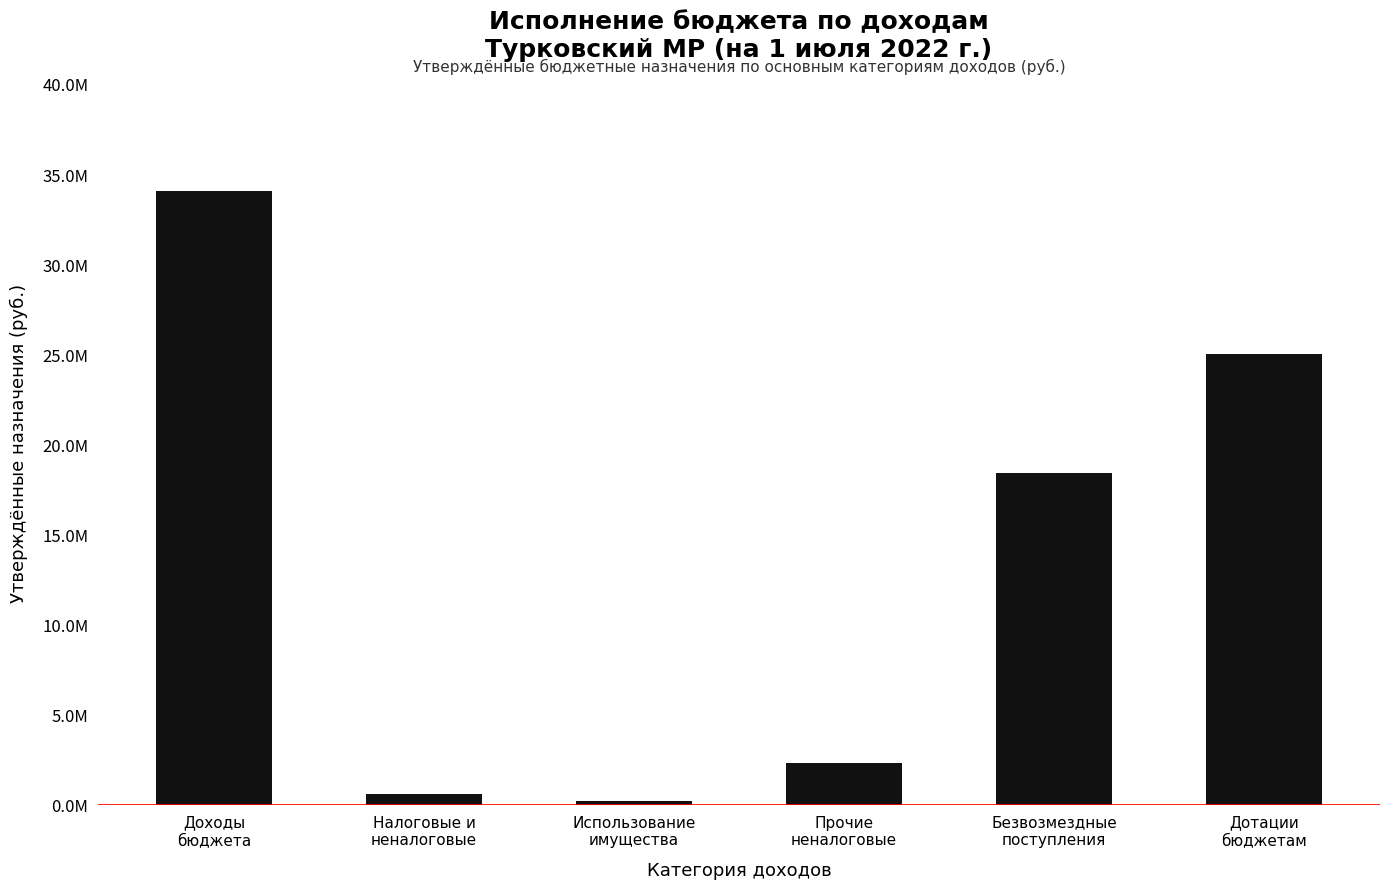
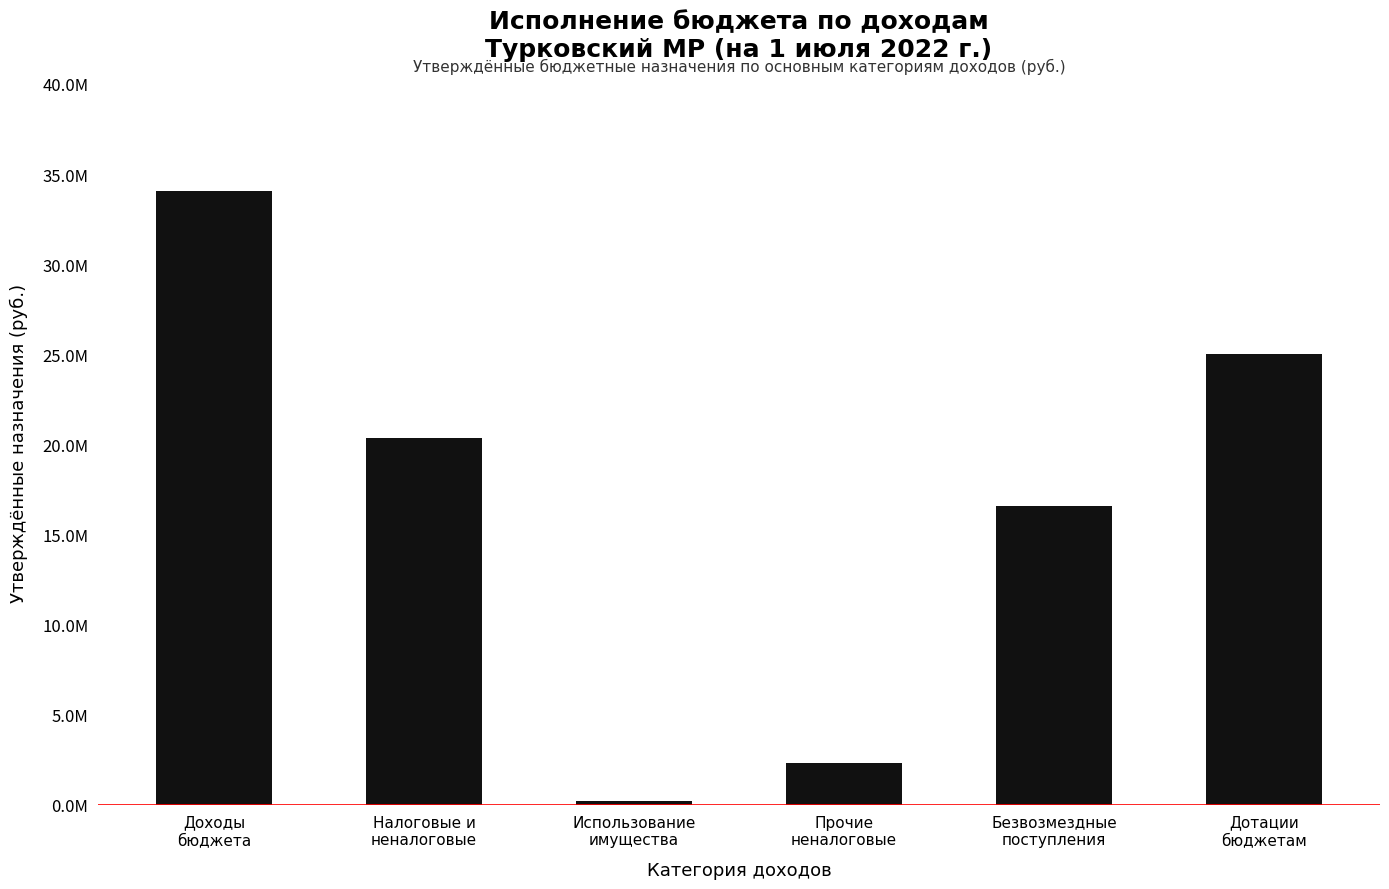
Налоговые и неналоговые: 0.6М -> 20.4М
Безвозмездные поступления: 18.4М -> 16.6М
